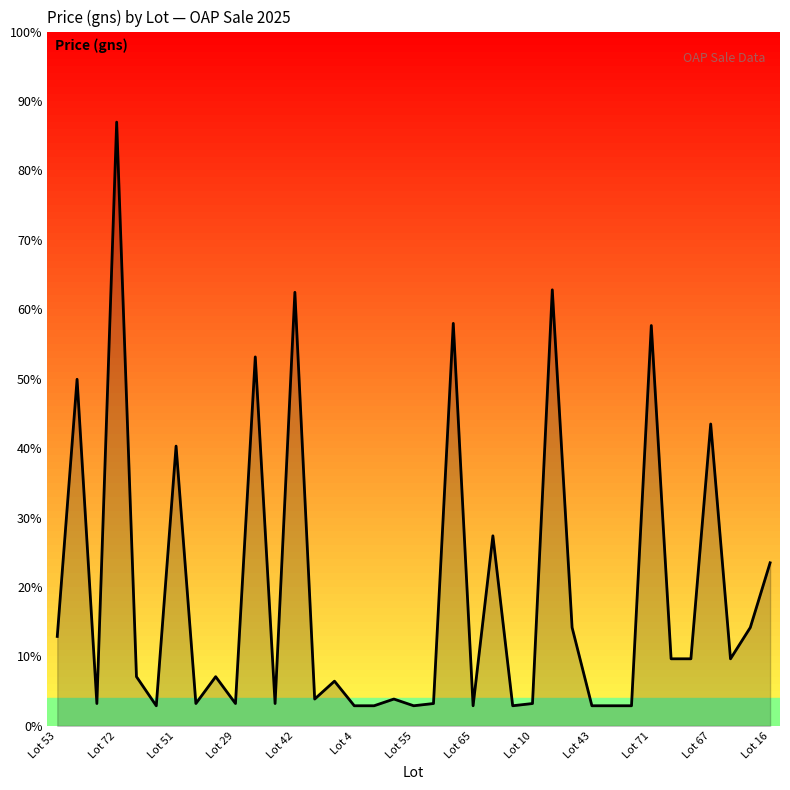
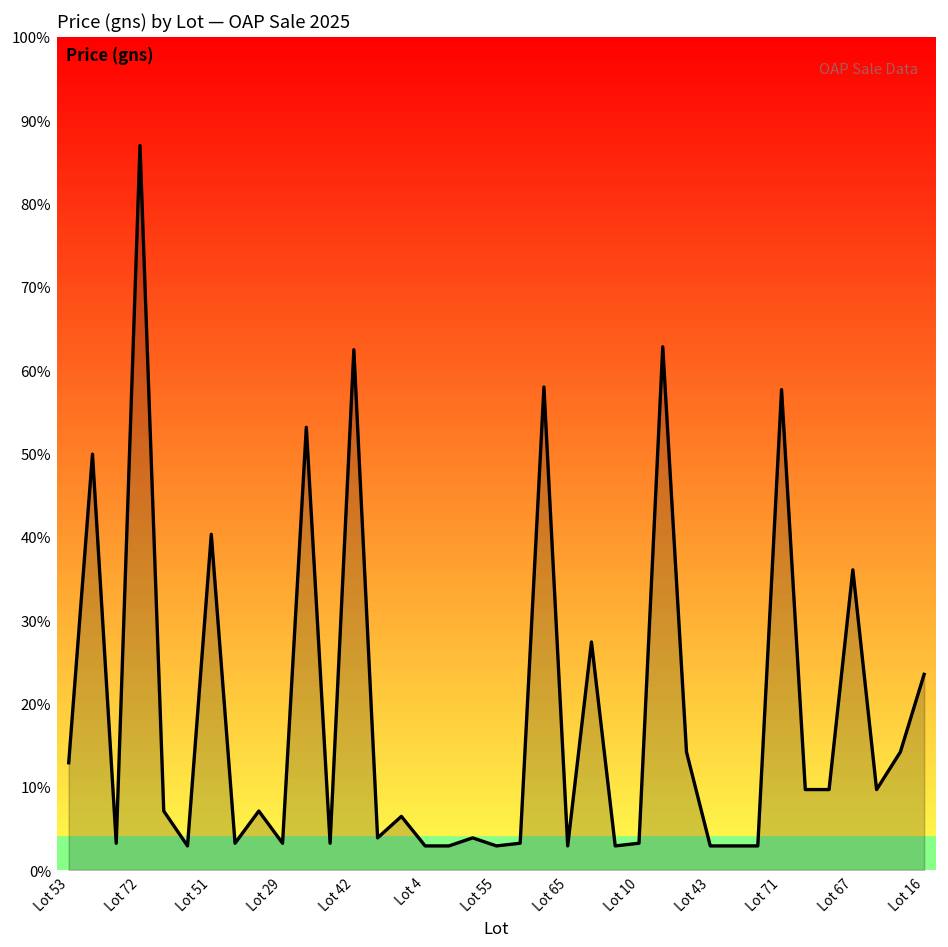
Lot 67: 43% -> 36%
